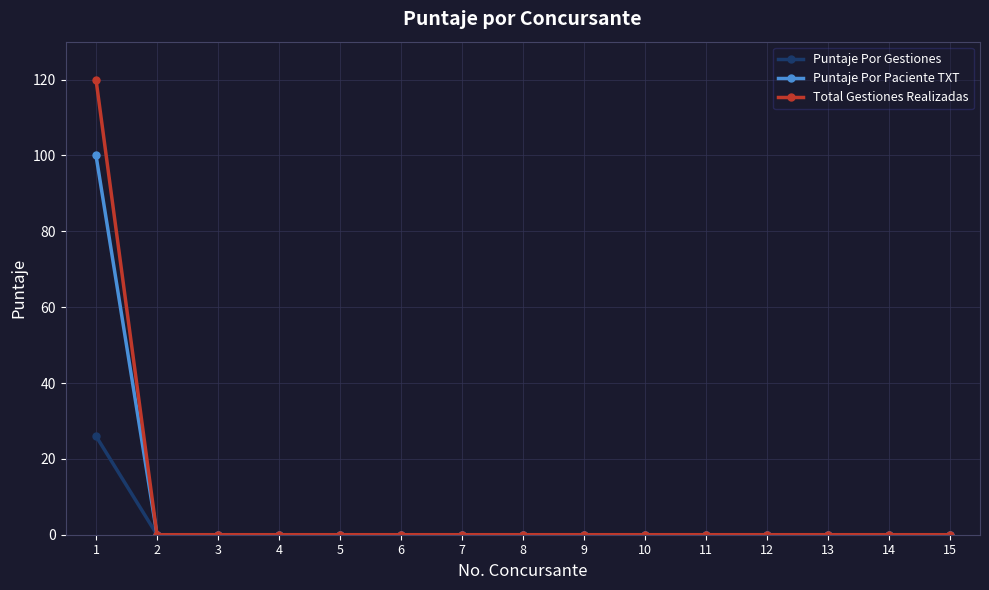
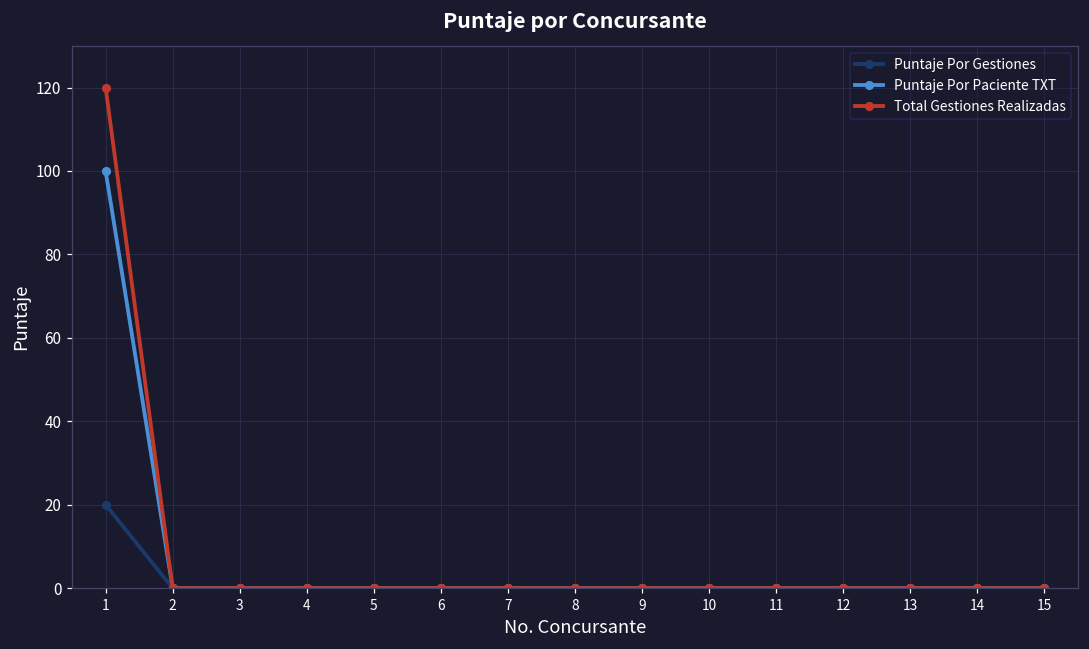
Puntaje Por Gestiones, 1: 26 -> 20
